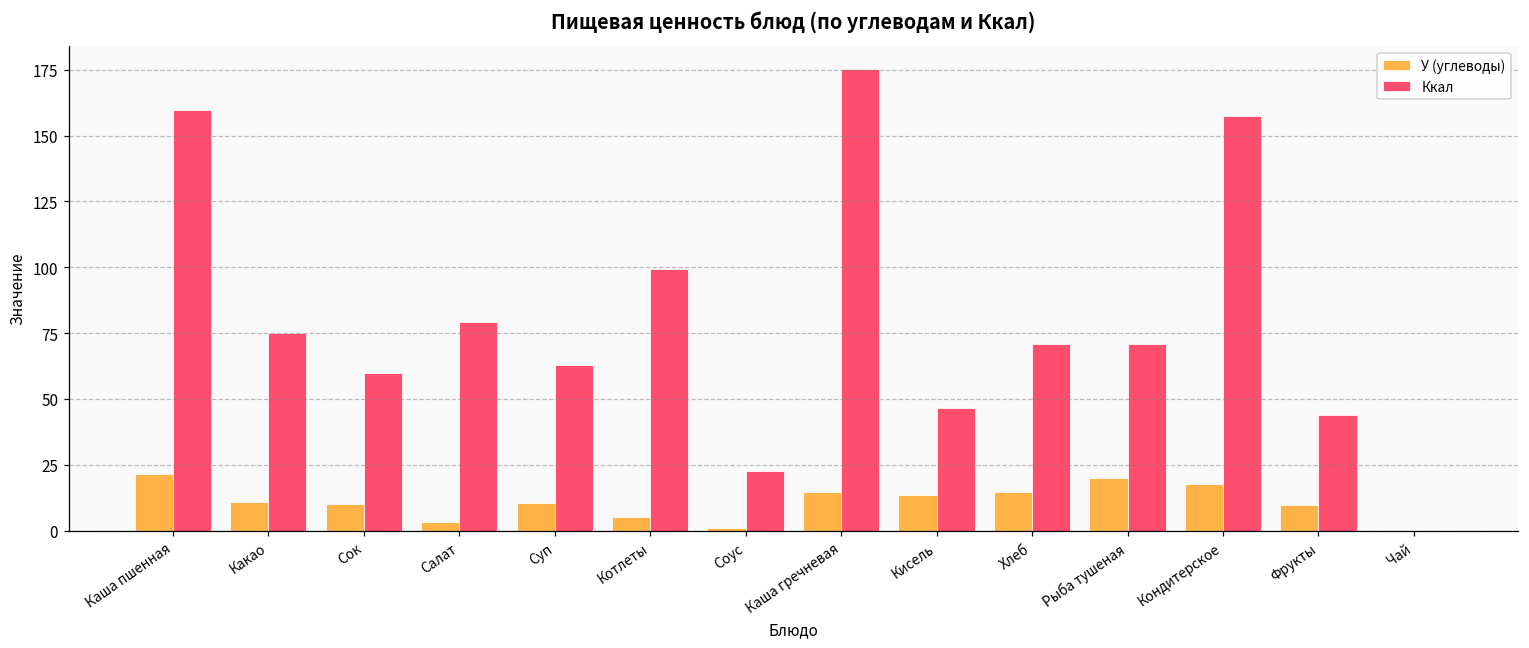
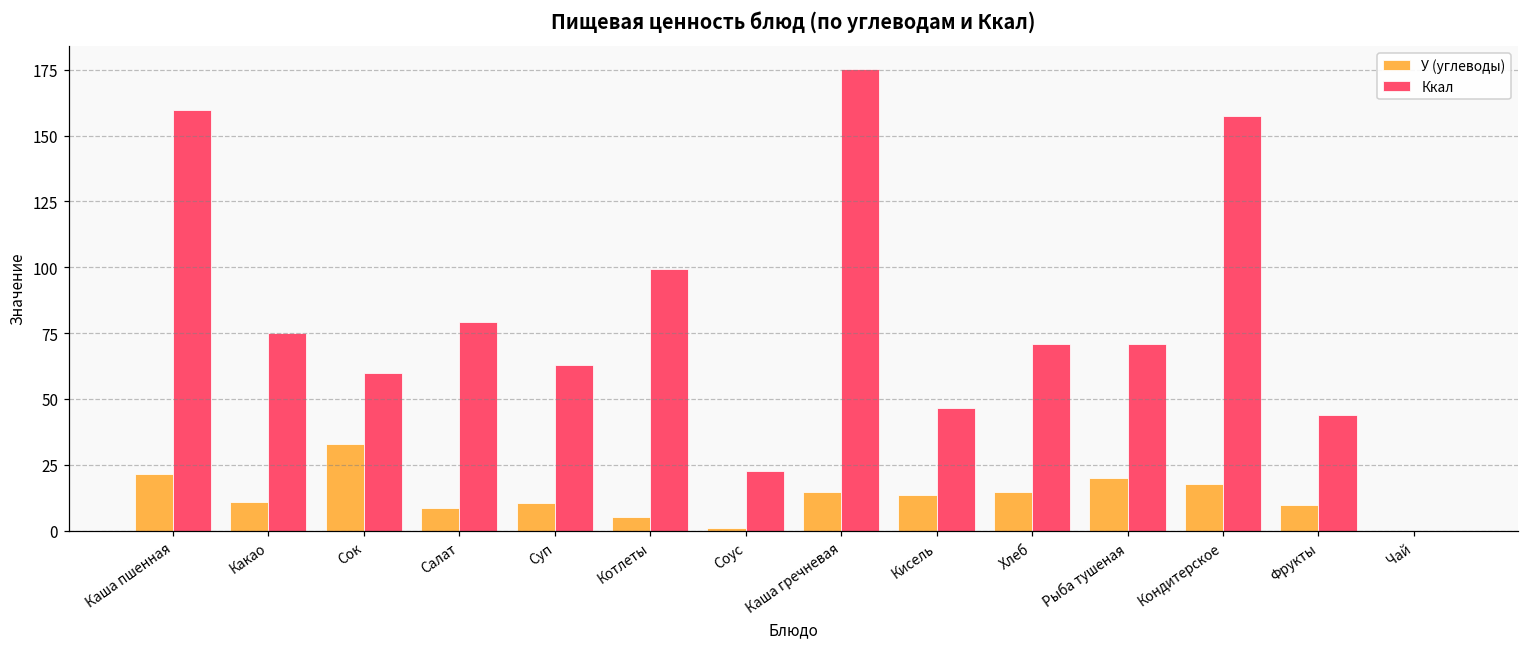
У (углеводы), Сок: 10 -> 33
У (углеводы), Салат: 3 -> 9
